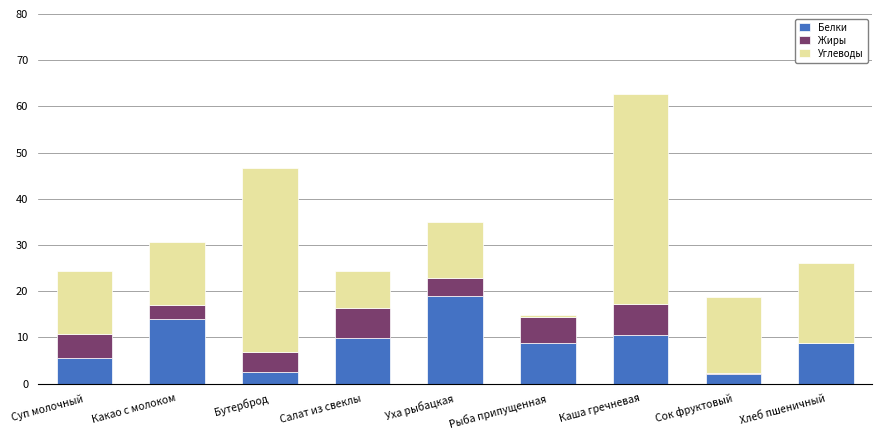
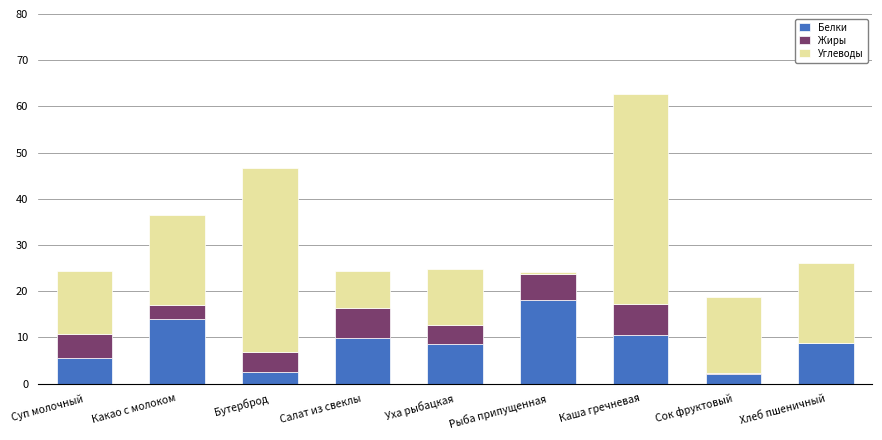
Углеводы, Какао с молоком: 14 -> 19
Белки, Уха рыбацкая: 19 -> 9
Белки, Рыба припущенная: 9 -> 18
